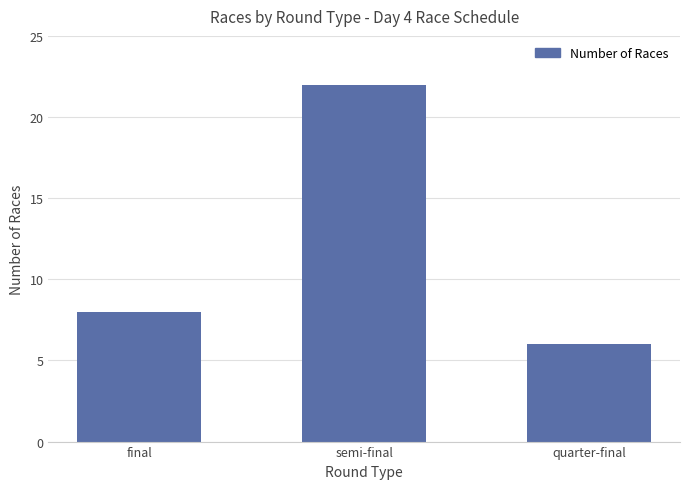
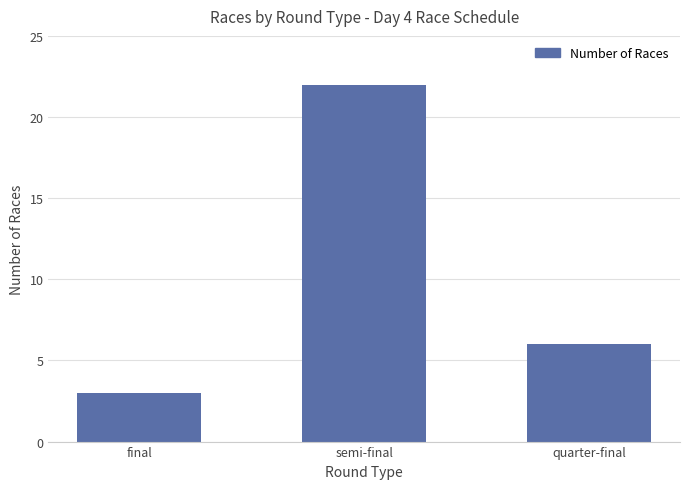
final: 8 -> 3
